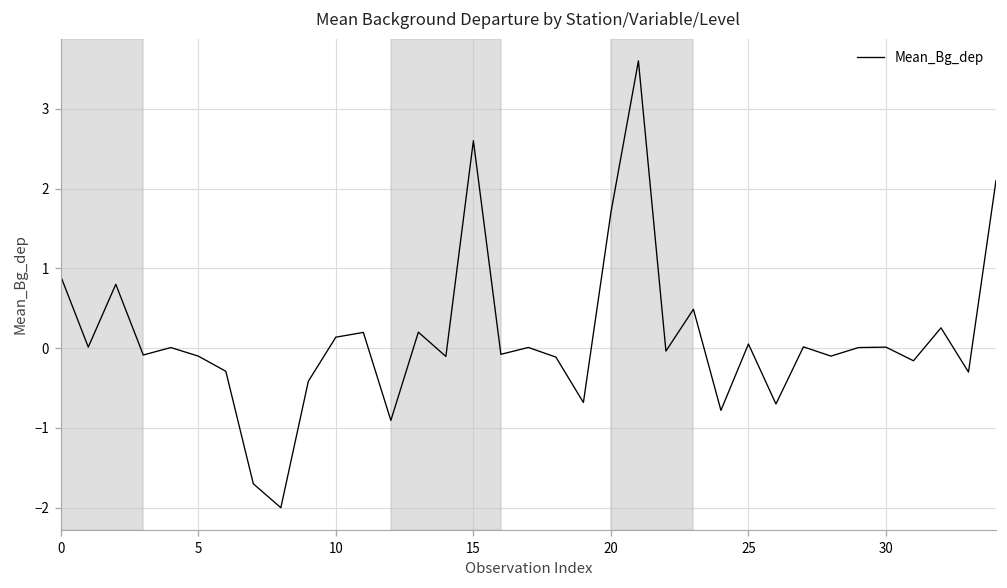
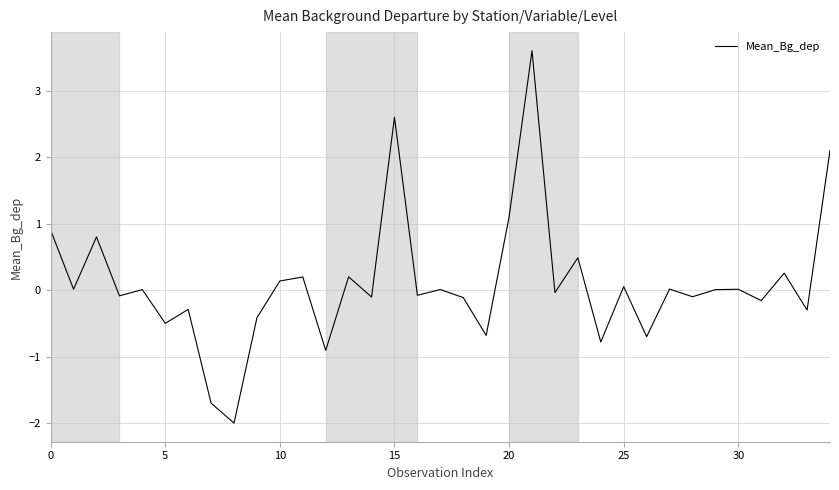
5: -0.1 -> -0.5
20: 1.7 -> 1.1
